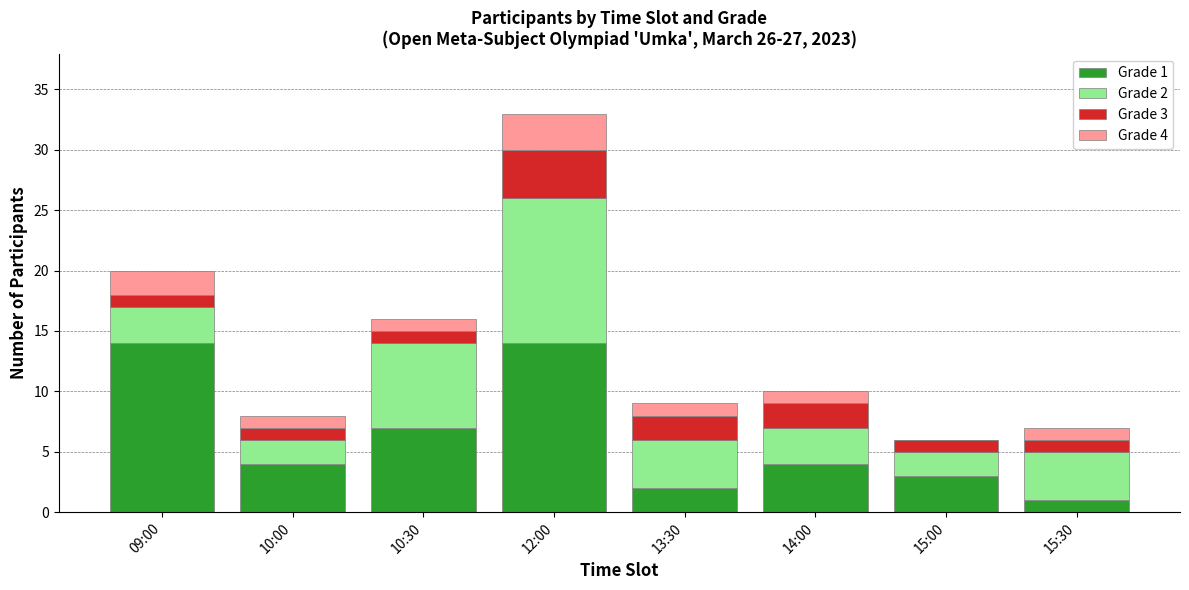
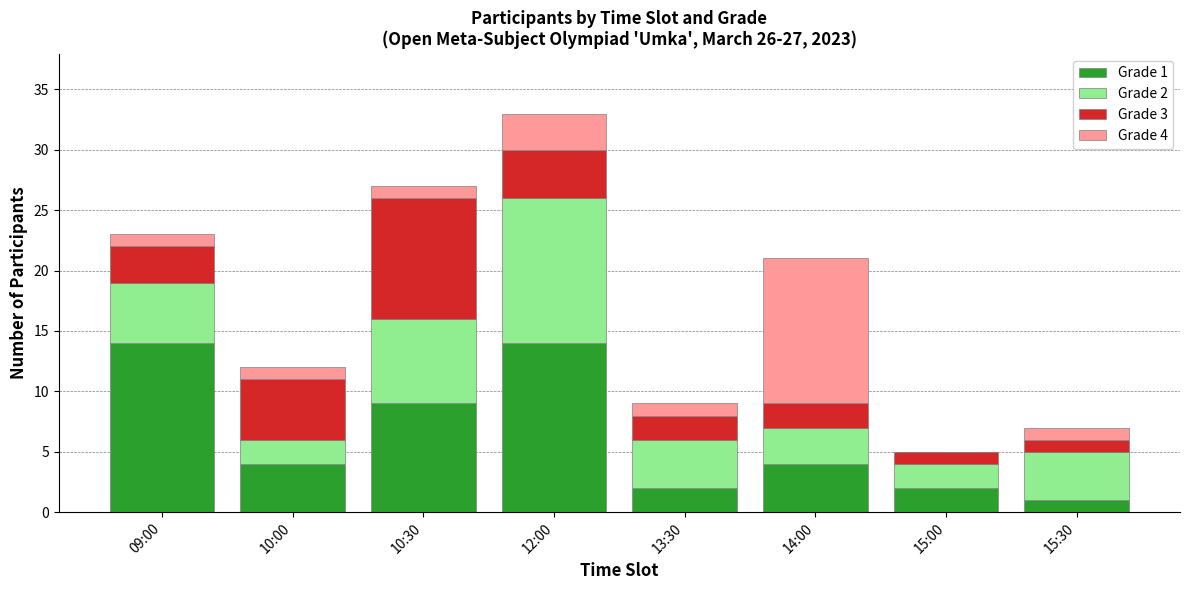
Grade 2, 09:00: 3 -> 5
Grade 3, 09:00: 1 -> 3
Grade 4, 09:00: 2 -> 1
Grade 3, 10:00: 1 -> 5
Grade 1, 10:30: 7 -> 9
Grade 3, 10:30: 1 -> 10
Grade 4, 14:00: 1 -> 12
Grade 1, 15:00: 3 -> 2
